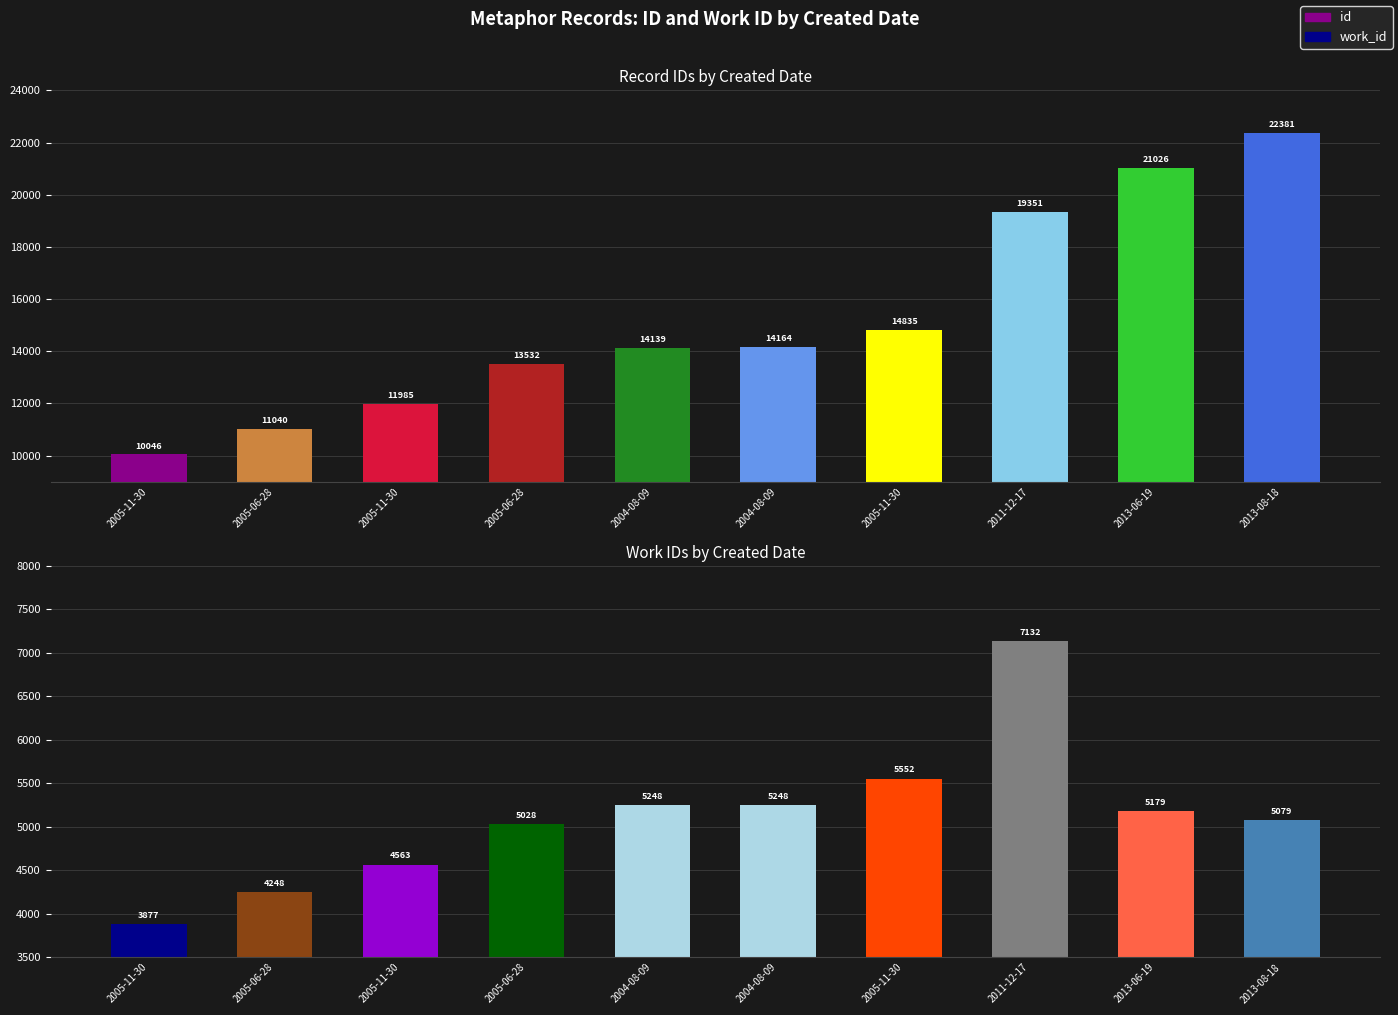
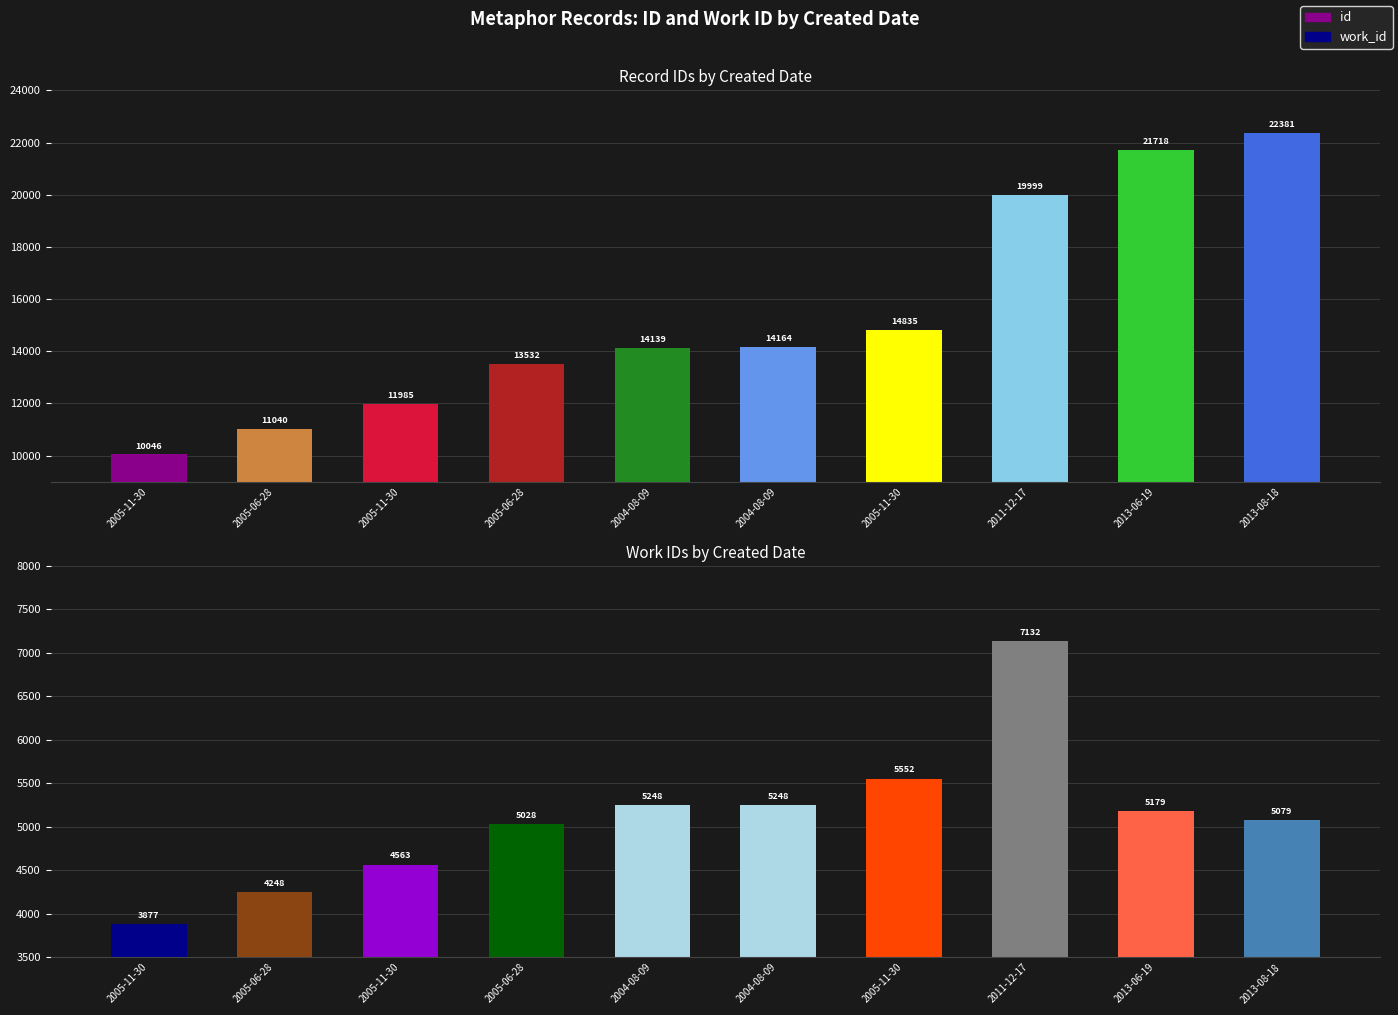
Record IDs by Created Date, 2011-12-17: 19351 -> 19999
Record IDs by Created Date, 2013-06-19: 21026 -> 21718
